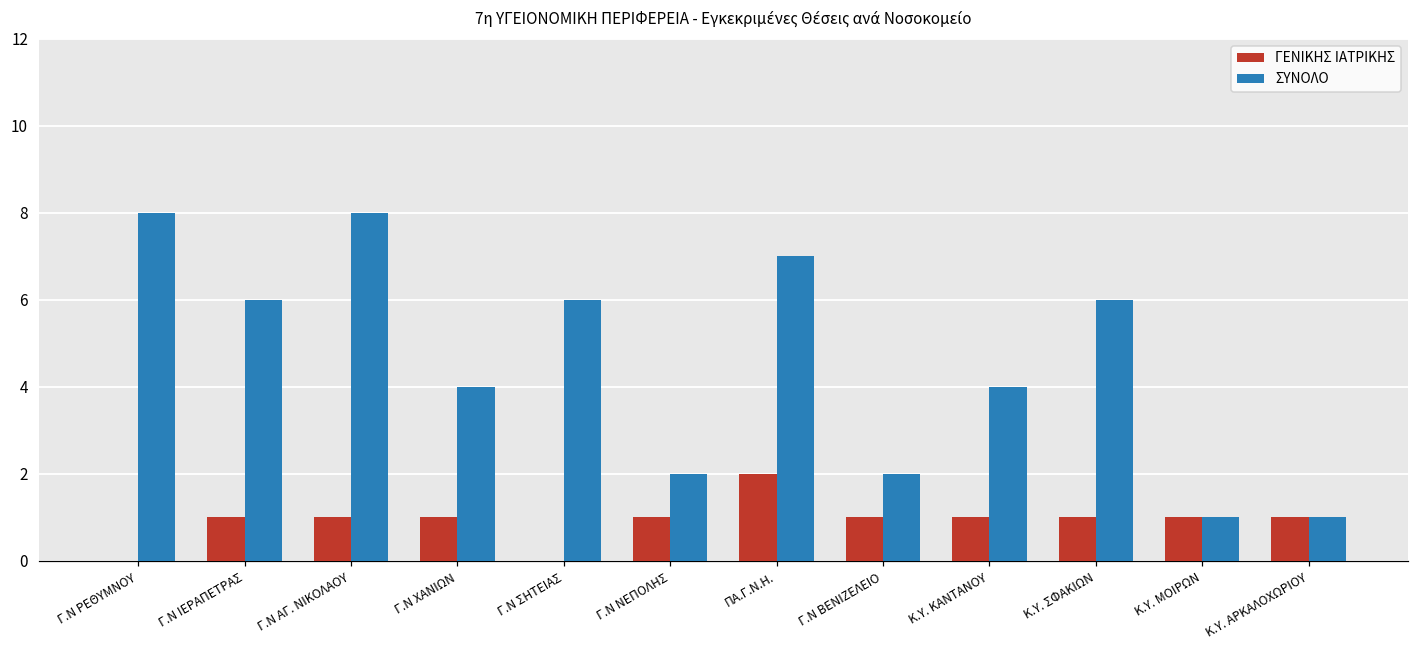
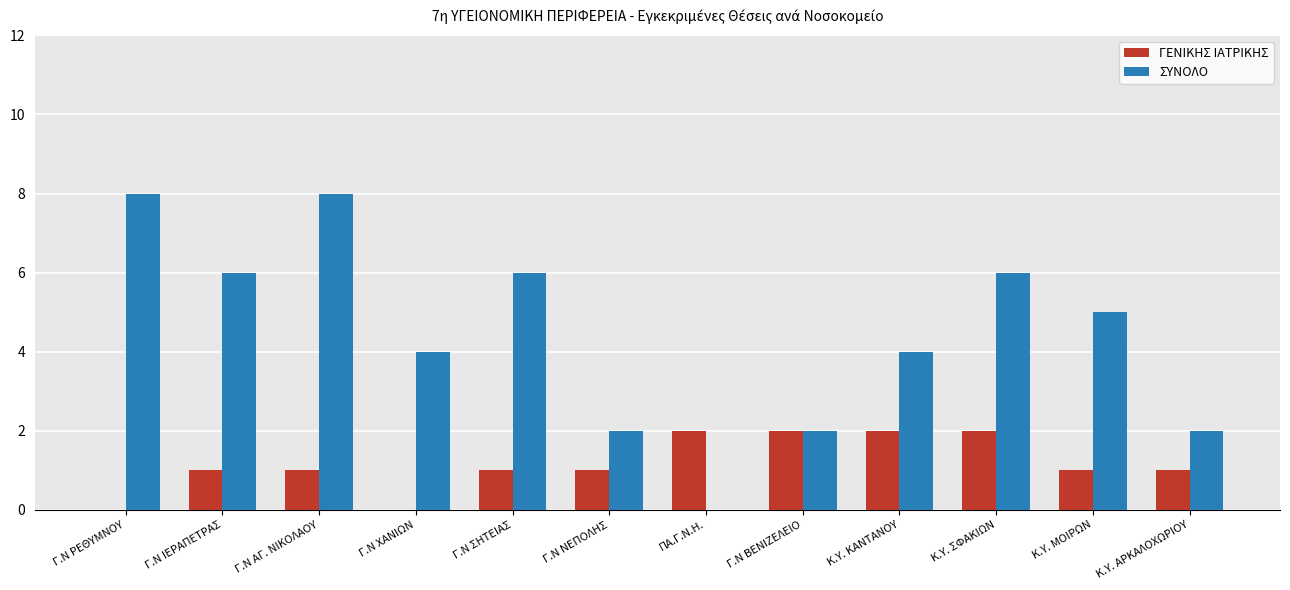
ΓΕΝΙΚΗΣ ΙΑΤΡΙΚΗΣ, Γ.Ν ΧΑΝΙΩΝ: 1 -> 0
ΓΕΝΙΚΗΣ ΙΑΤΡΙΚΗΣ, Γ.Ν ΣΗΤΕΙΑΣ: 0 -> 1
ΣΥΝΟΛΟ, ΠΑ.Γ.Ν.Η.: 7 -> 0
ΓΕΝΙΚΗΣ ΙΑΤΡΙΚΗΣ, Γ.Ν ΒΕΝΙΖΕΛΕΙΟ: 1 -> 2
ΓΕΝΙΚΗΣ ΙΑΤΡΙΚΗΣ, Κ.Υ. ΚΑΝΤΑΝΟΥ: 1 -> 2
ΓΕΝΙΚΗΣ ΙΑΤΡΙΚΗΣ, Κ.Υ. ΣΦΑΚΙΩΝ: 1 -> 2
ΣΥΝΟΛΟ, Κ.Υ. ΜΟΙΡΩΝ: 1 -> 5
ΣΥΝΟΛΟ, Κ.Υ. ΑΡΚΑΛΟΧΩΡΙΟΥ: 1 -> 2
